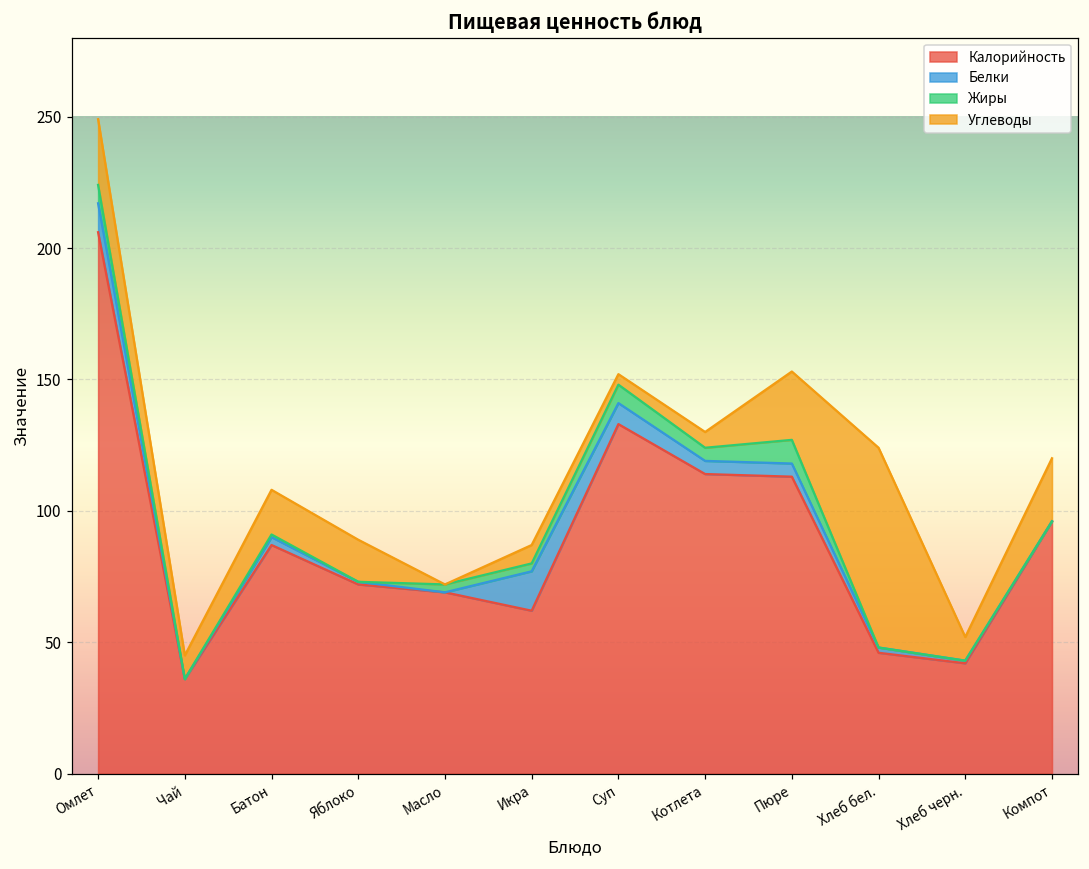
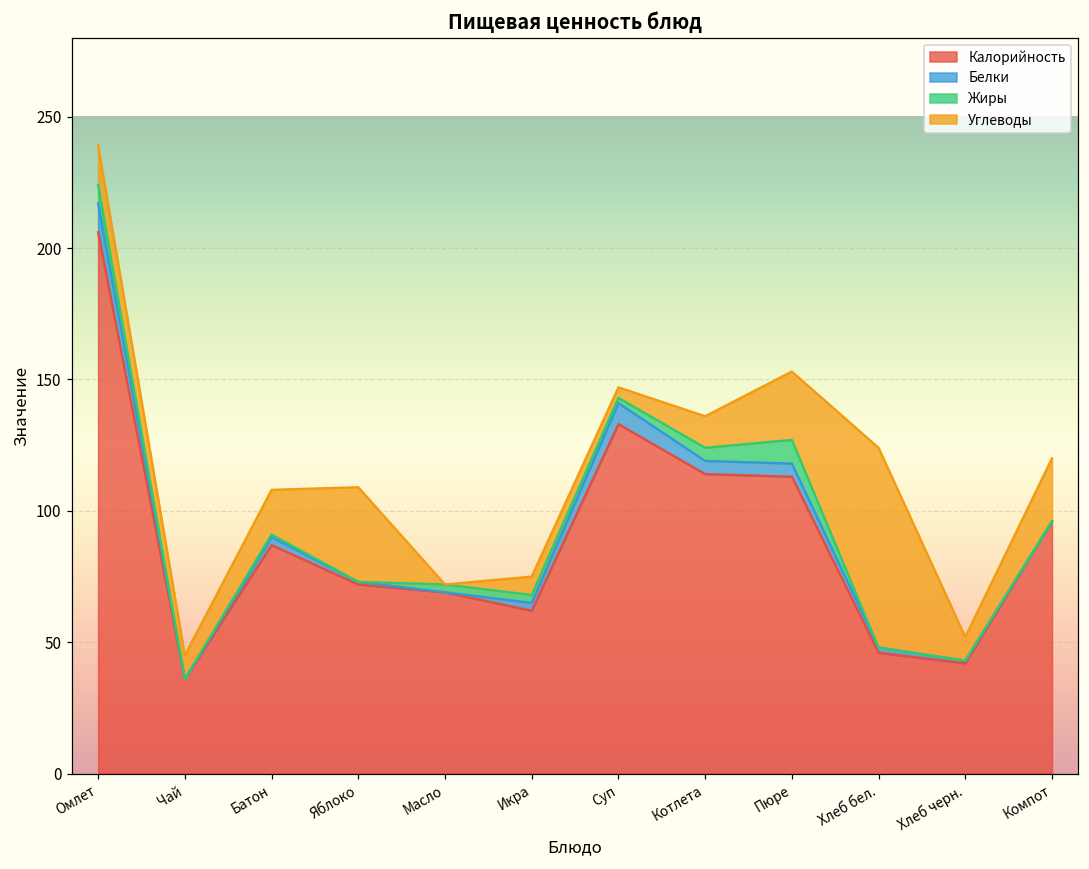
Углеводы, Омлет: 25 -> 15
Углеводы, Яблоко: 16 -> 36
Белки, Икра: 15 -> 3
Жиры, Суп: 7 -> 2
Углеводы, Котлета: 6 -> 12
